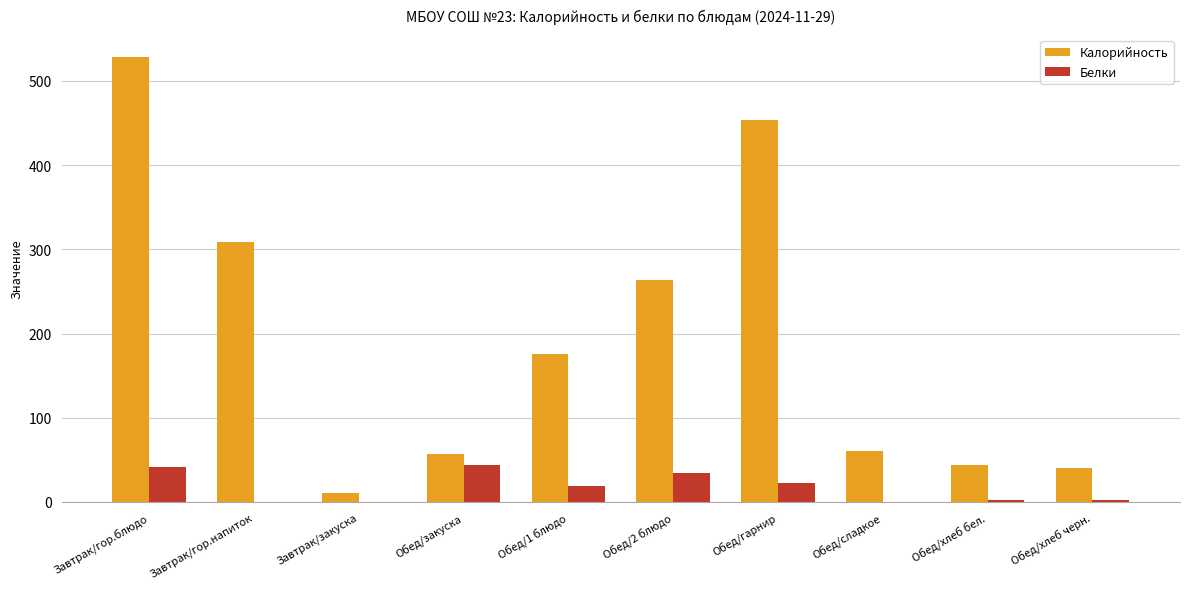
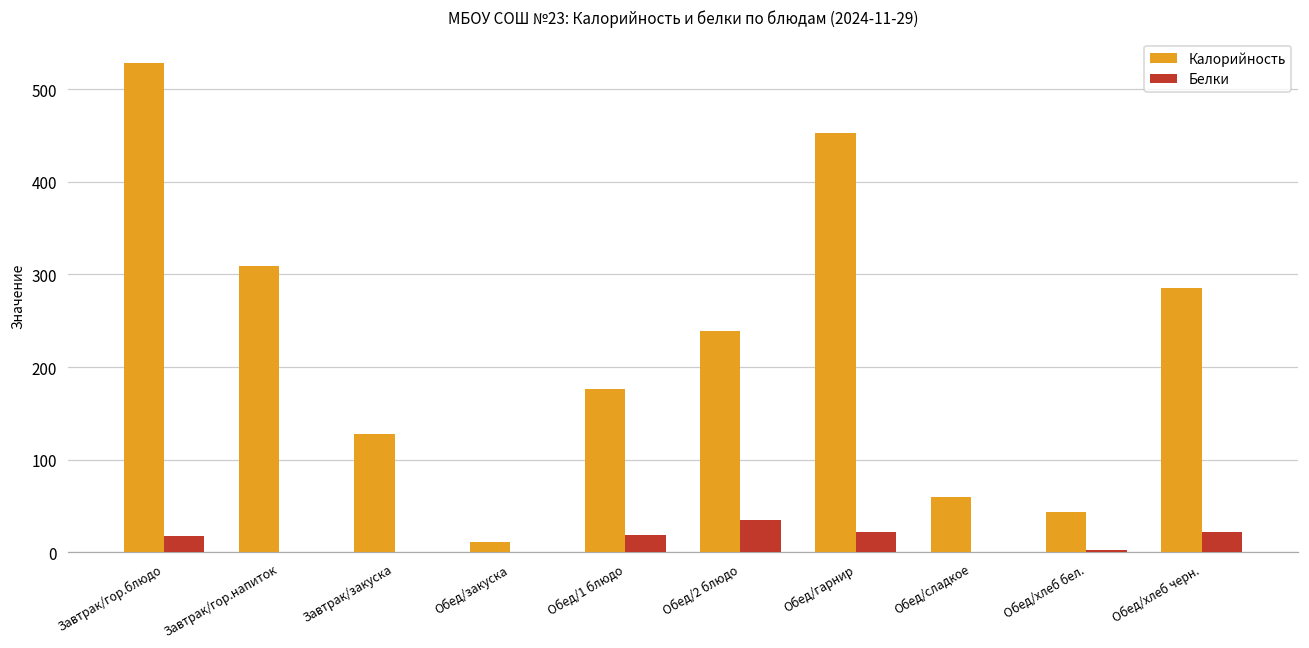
Белки, Завтрак/гор.блюдо: 40 -> 20
Калорийность, Завтрак/закуска: 10 -> 130
Калорийность, Обед/закуска: 60 -> 10
Белки, Обед/закуска: 40 -> 0
Калорийность, Обед/2 блюдо: 260 -> 240
Калорийность, Обед/хлеб черн.: 40 -> 290
Белки, Обед/хлеб черн.: 0 -> 20
